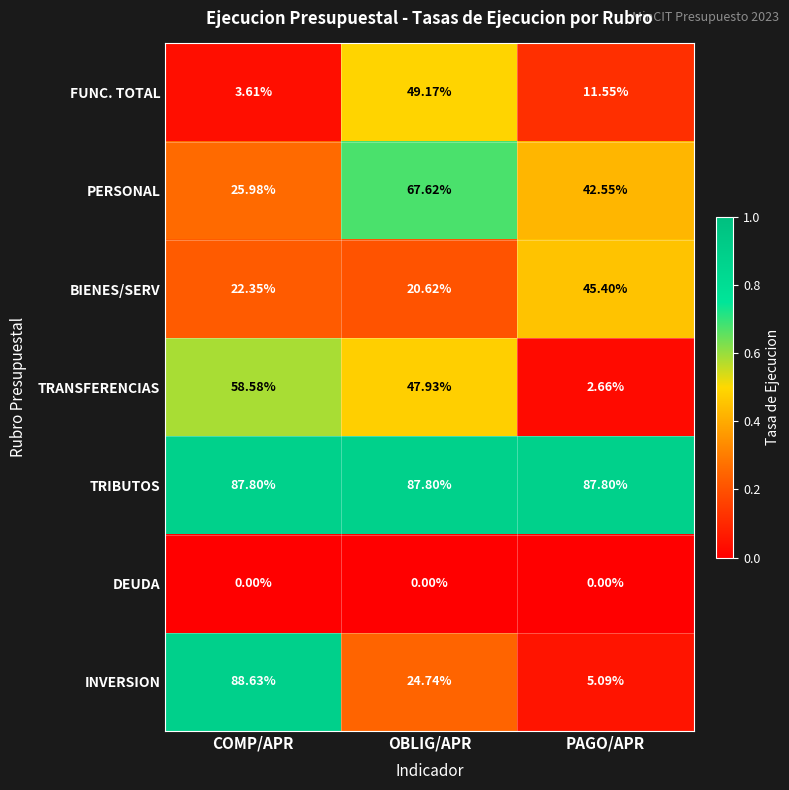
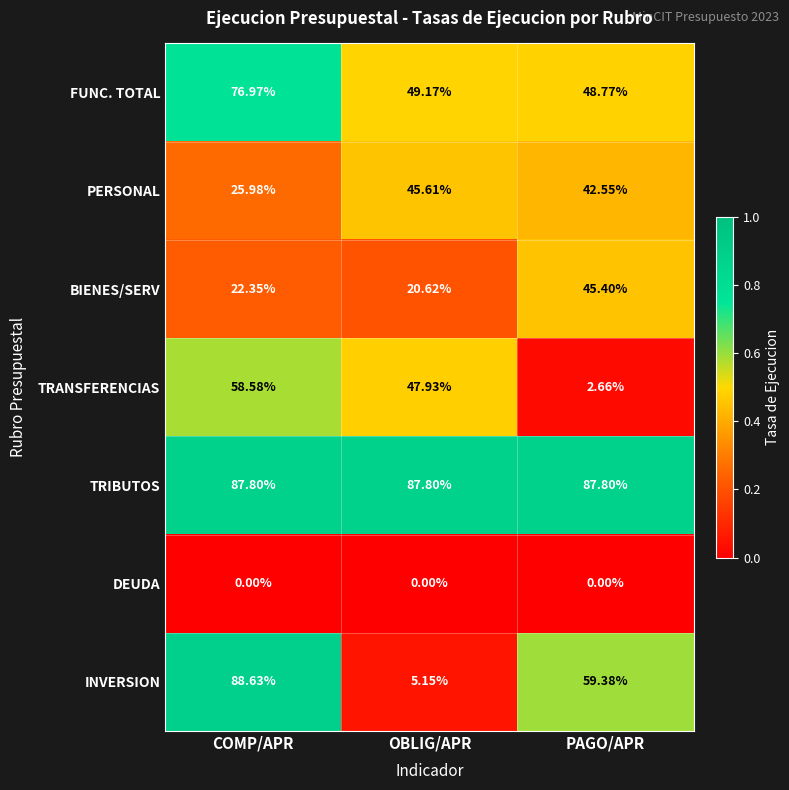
FUNC. TOTAL, COMP/APR: 3.61% -> 76.97%
FUNC. TOTAL, PAGO/APR: 11.55% -> 48.77%
PERSONAL, OBLIG/APR: 67.62% -> 45.61%
INVERSION, OBLIG/APR: 24.74% -> 5.15%
INVERSION, PAGO/APR: 5.09% -> 59.38%
